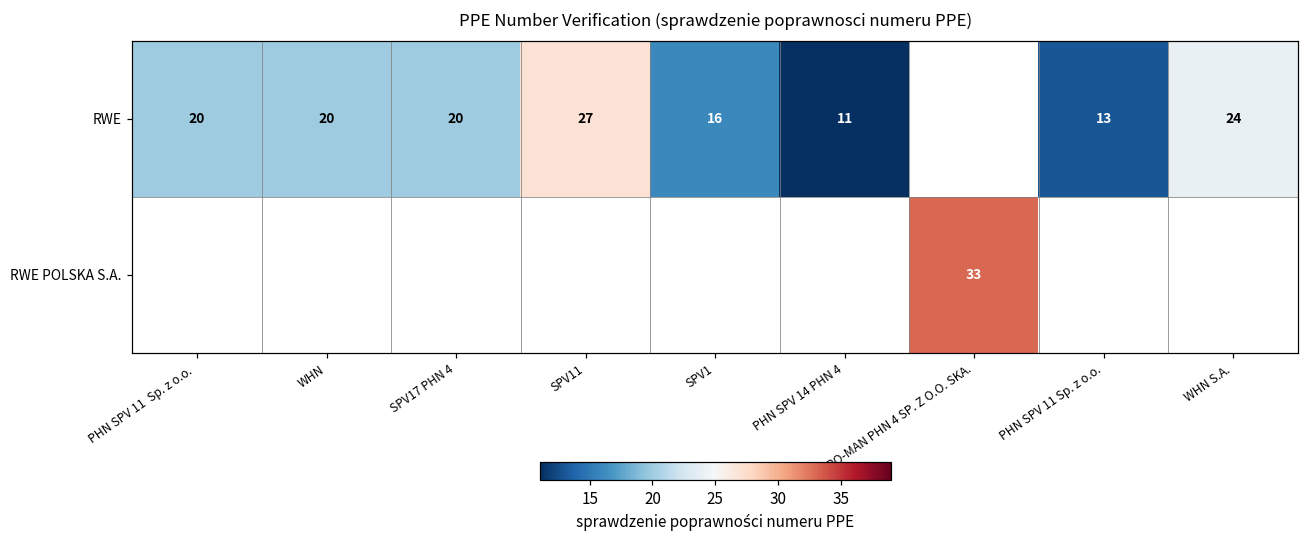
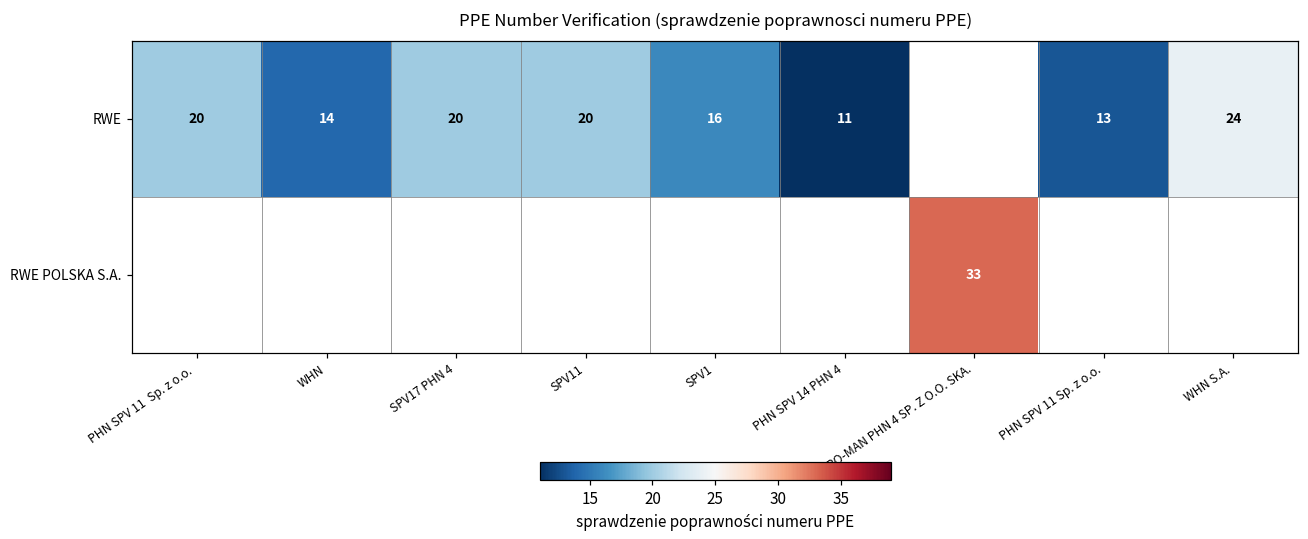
RWE, WHN: 20 -> 14
RWE, SPV11: 27 -> 20
